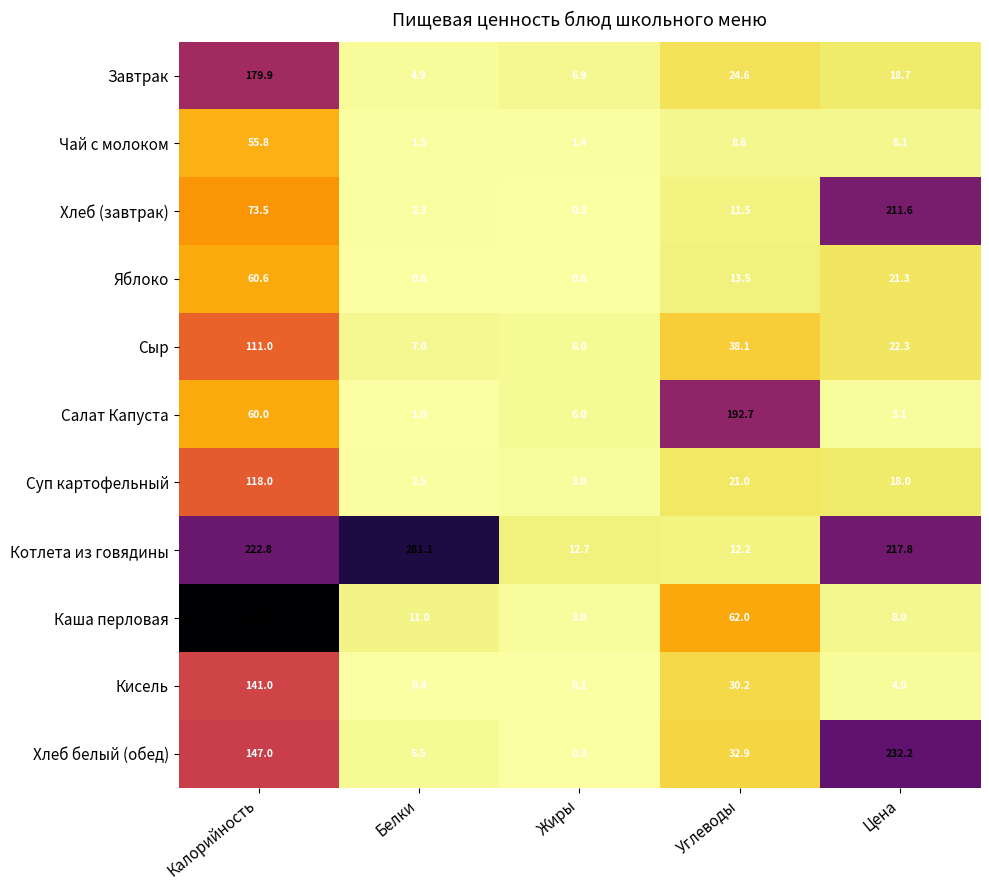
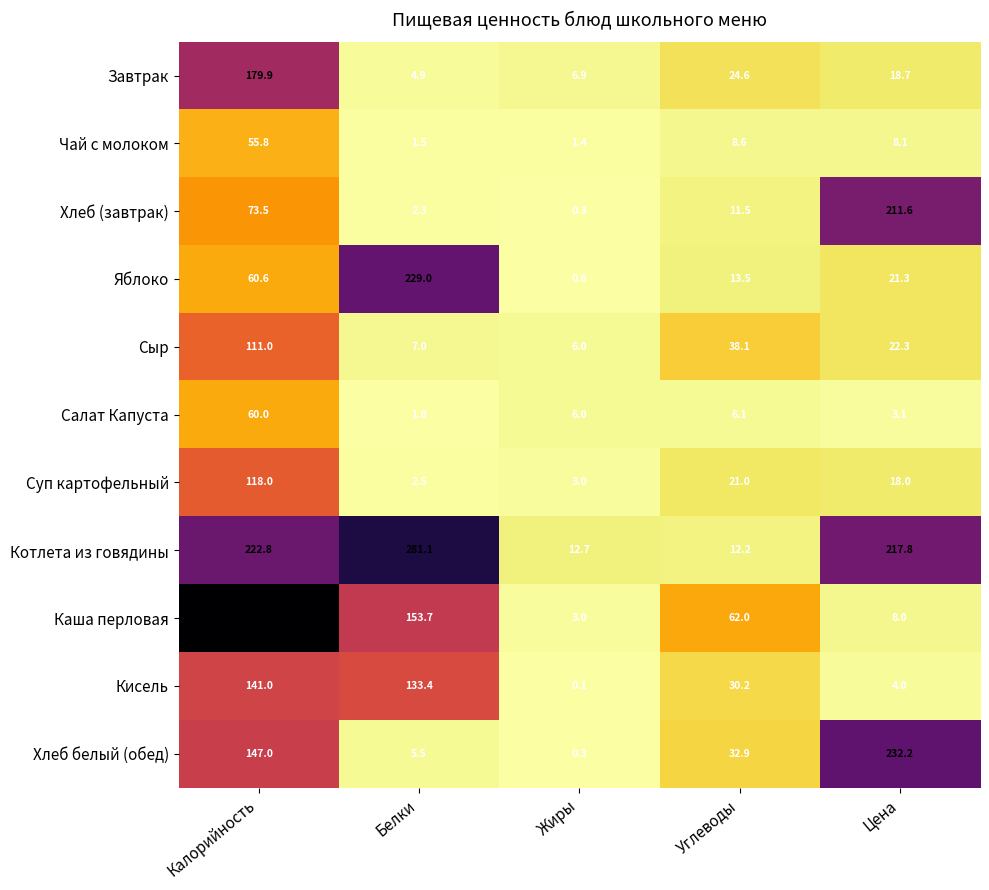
Яблоко, Белки: 0.6 -> 229.0
Салат Капуста, Углеводы: 192.7 -> 6.1
Каша перловая, Белки: 11.0 -> 153.7
Кисель, Белки: 0.4 -> 133.4
